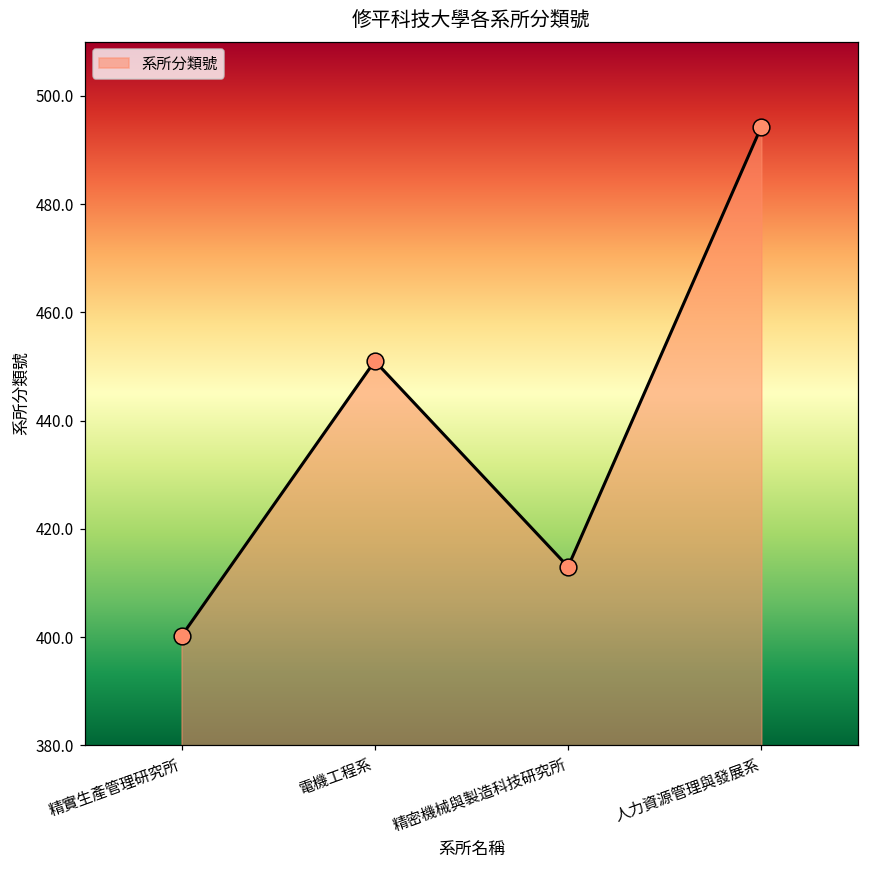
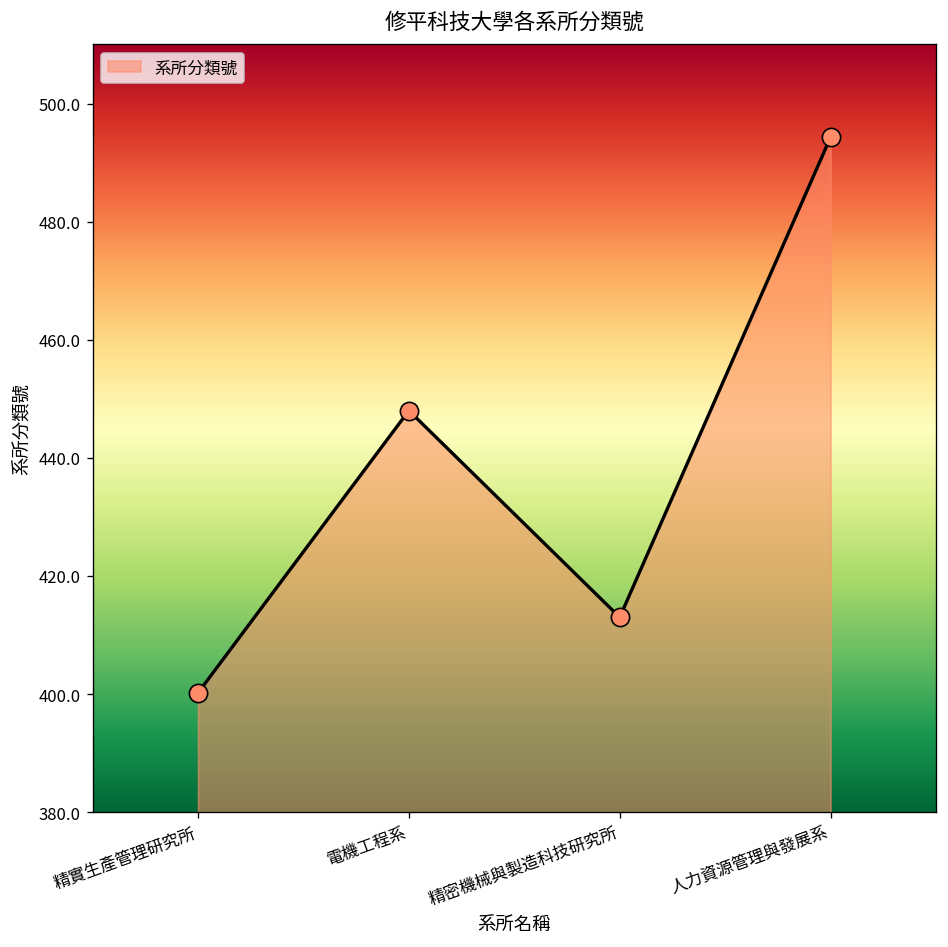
電機工程系: 451 -> 448
